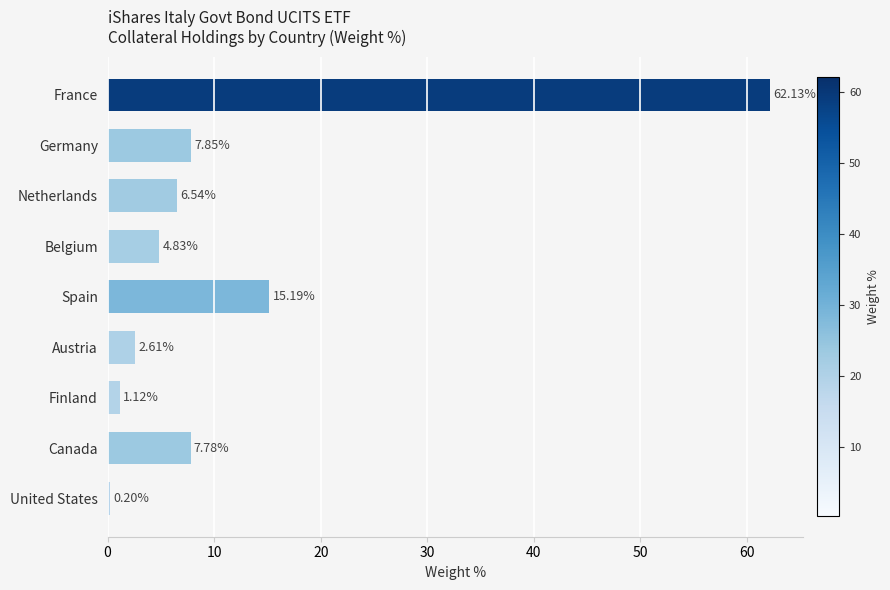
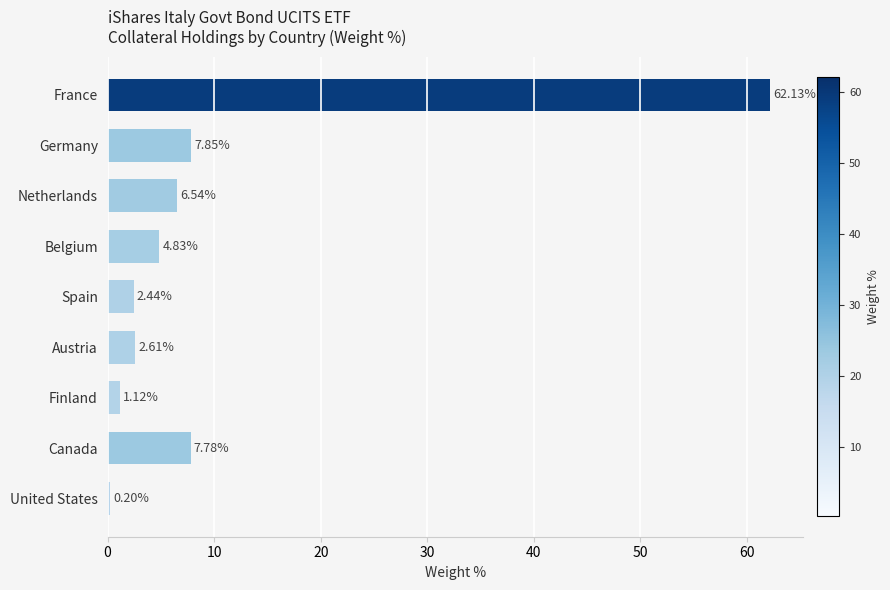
Spain: 15.19% -> 2.44%
